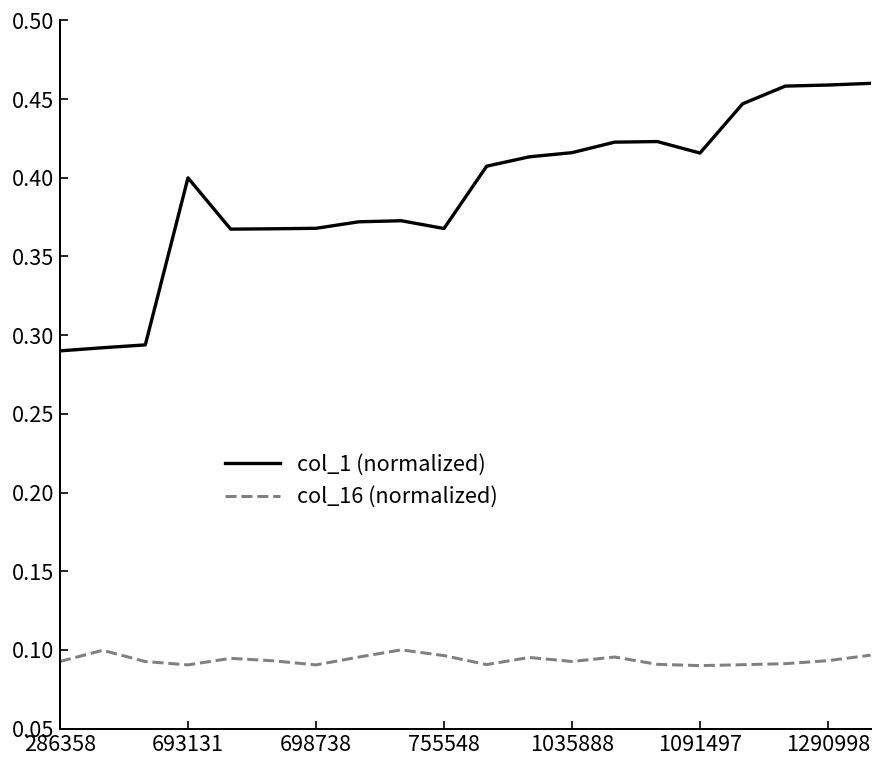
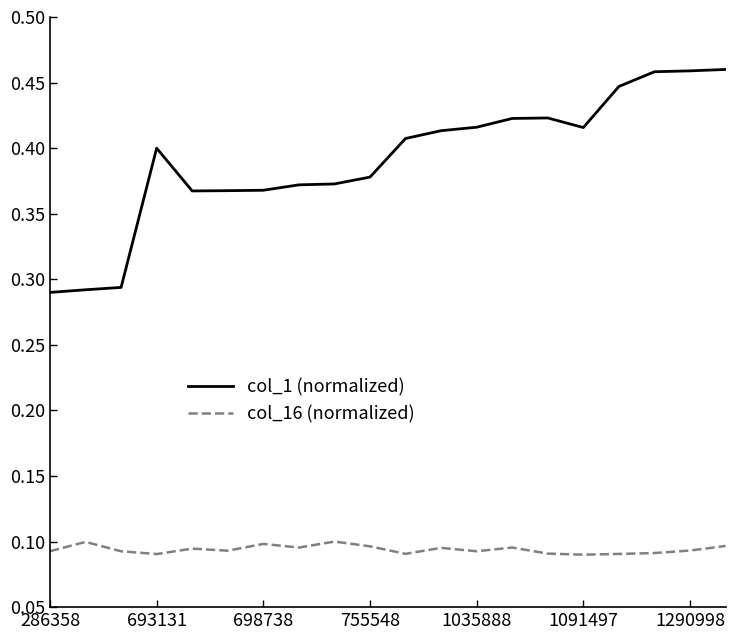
col_16 (normalized), 698738: 0.090 -> 0.098
col_1 (normalized), 755548: 0.368 -> 0.378
